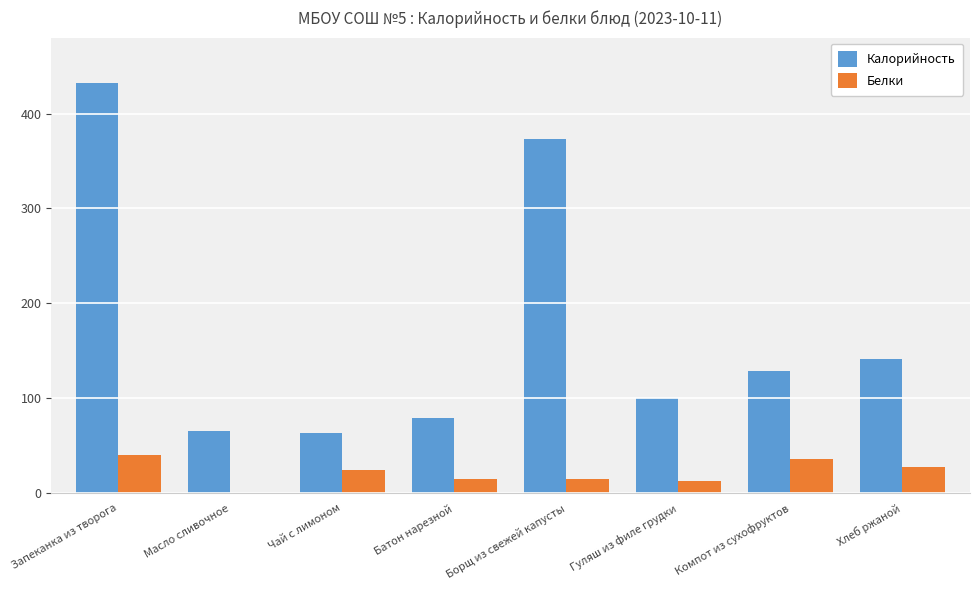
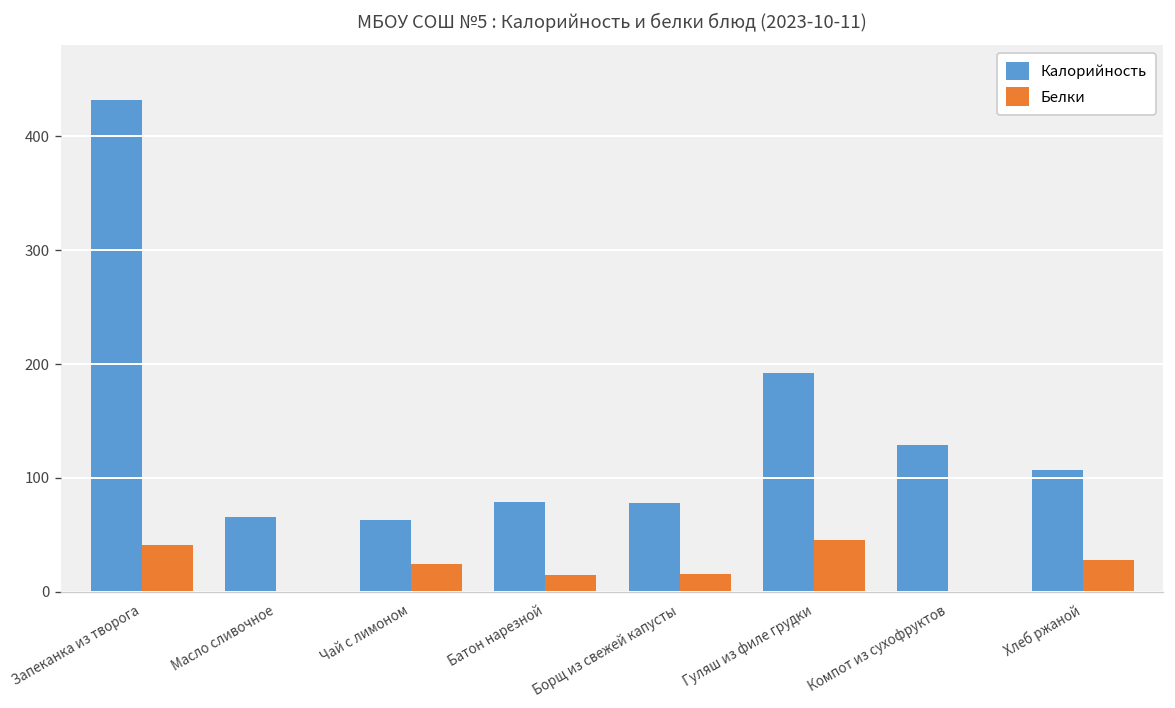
Калорийность, Борщ из свежей капусты: 370 -> 80
Калорийность, Гуляш из филе грудки: 100 -> 190
Белки, Гуляш из филе грудки: 10 -> 50
Белки, Компот из сухофруктов: 40 -> 0
Калорийность, Хлеб ржаной: 140 -> 110
